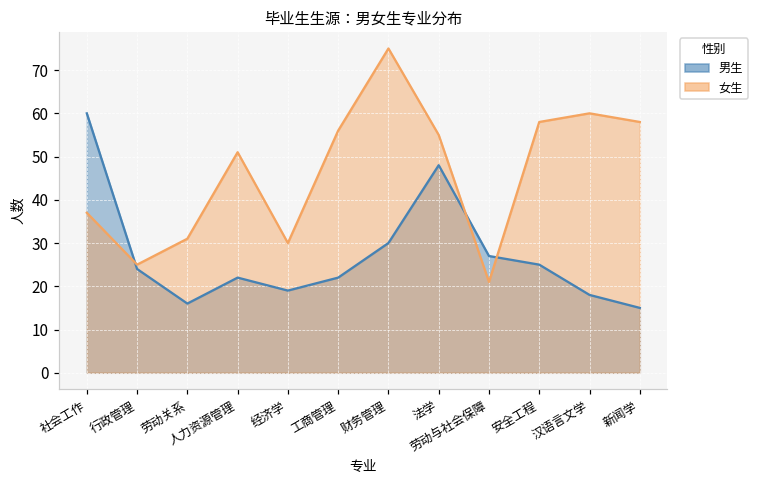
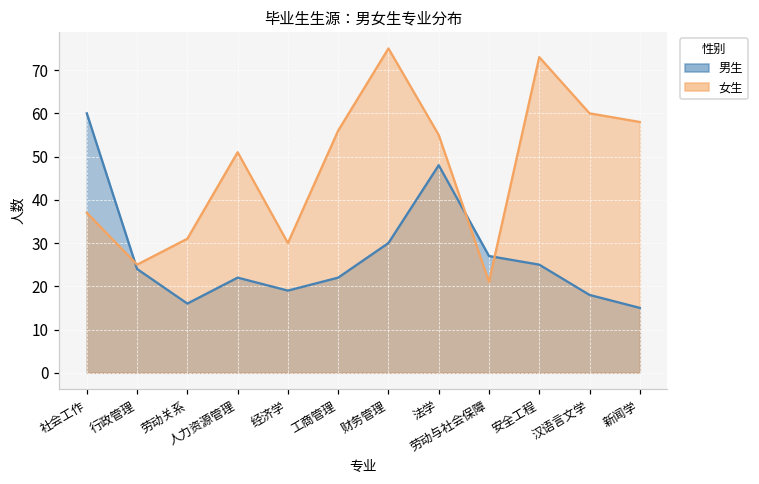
女生, 安全工程: 58 -> 73
